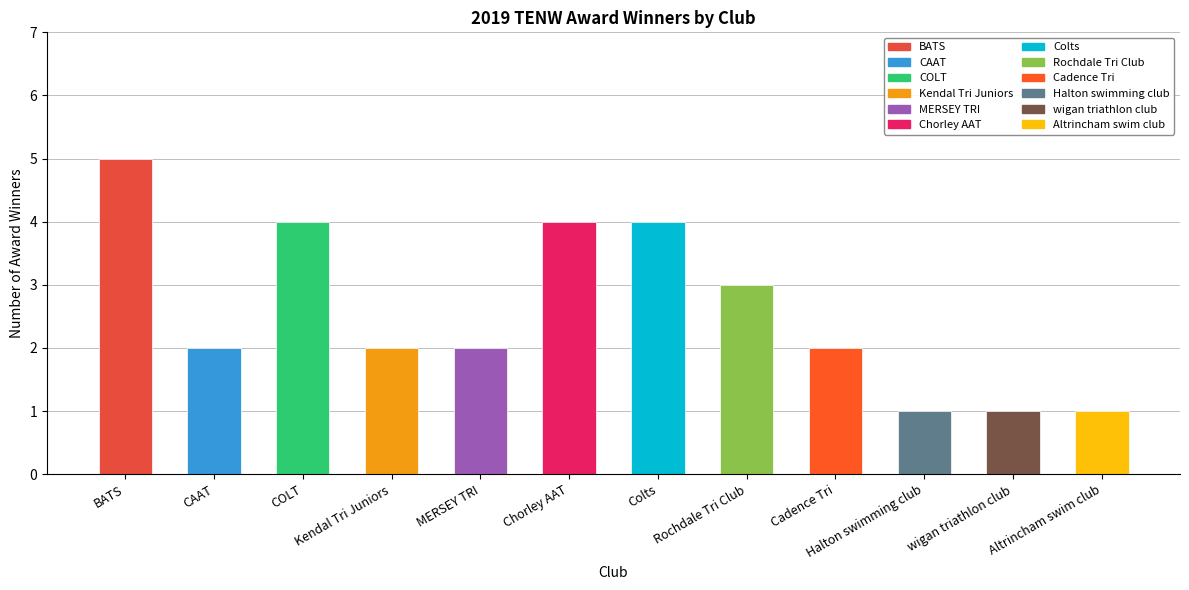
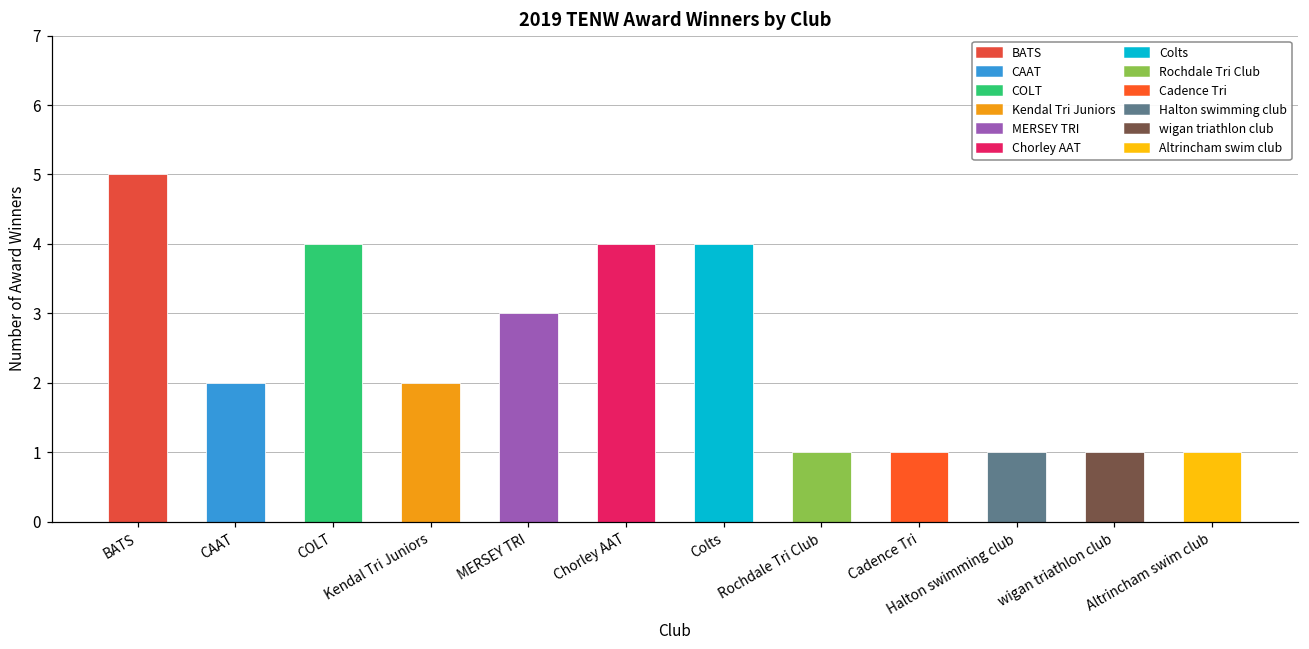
MERSEY TRI: 2 -> 3
Rochdale Tri Club: 3 -> 1
Cadence Tri: 2 -> 1
